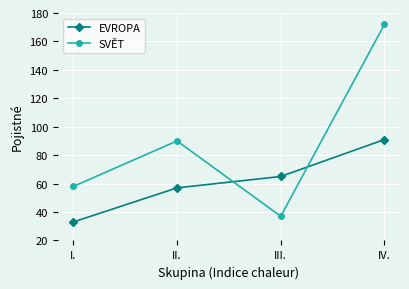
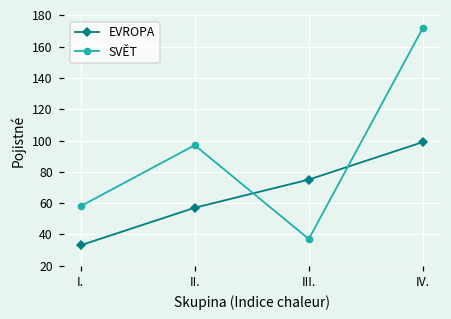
SVĚT, II.: 90 -> 97
EVROPA, III.: 65 -> 75
EVROPA, IV.: 91 -> 99
